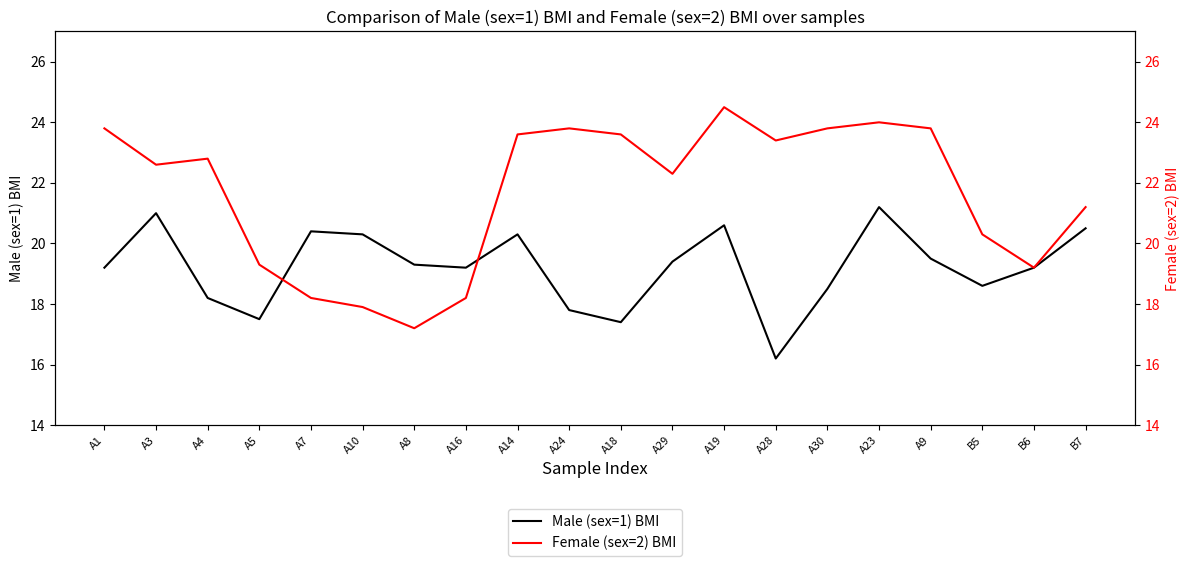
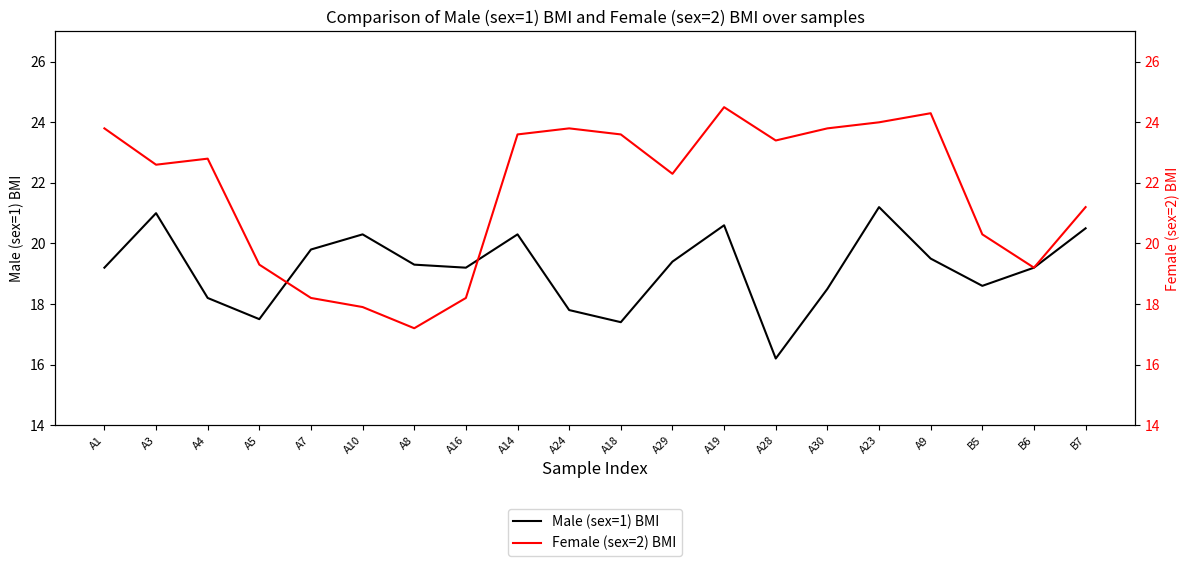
Male (sex=1) BMI, A7: 20.4 -> 19.8
Female (sex=2) BMI, A9: 23.8 -> 24.3
